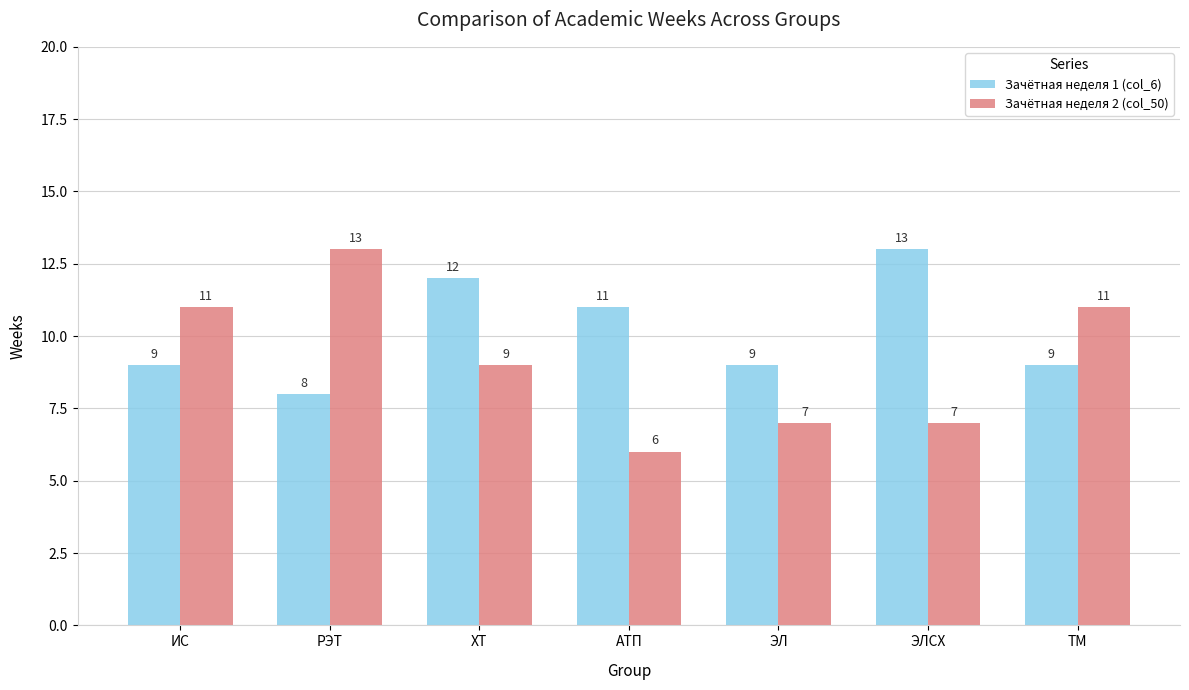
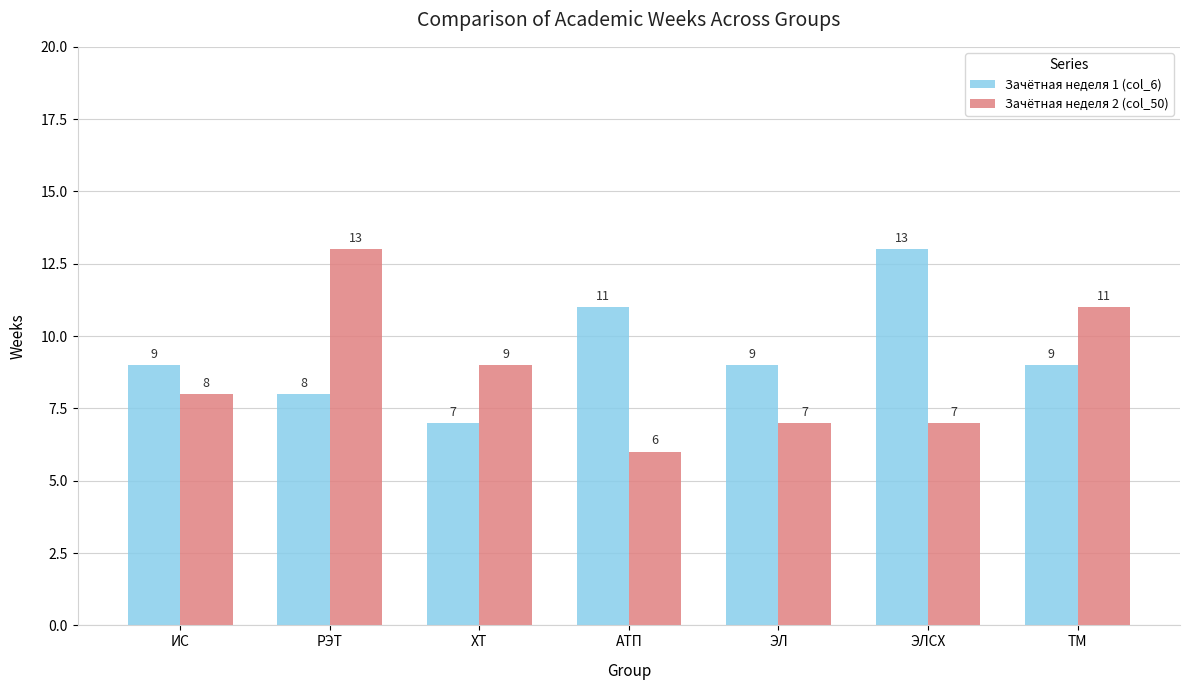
Зачётная неделя 2 (col_50), ИС: 11 -> 8
Зачётная неделя 1 (col_6), ХТ: 12 -> 7
